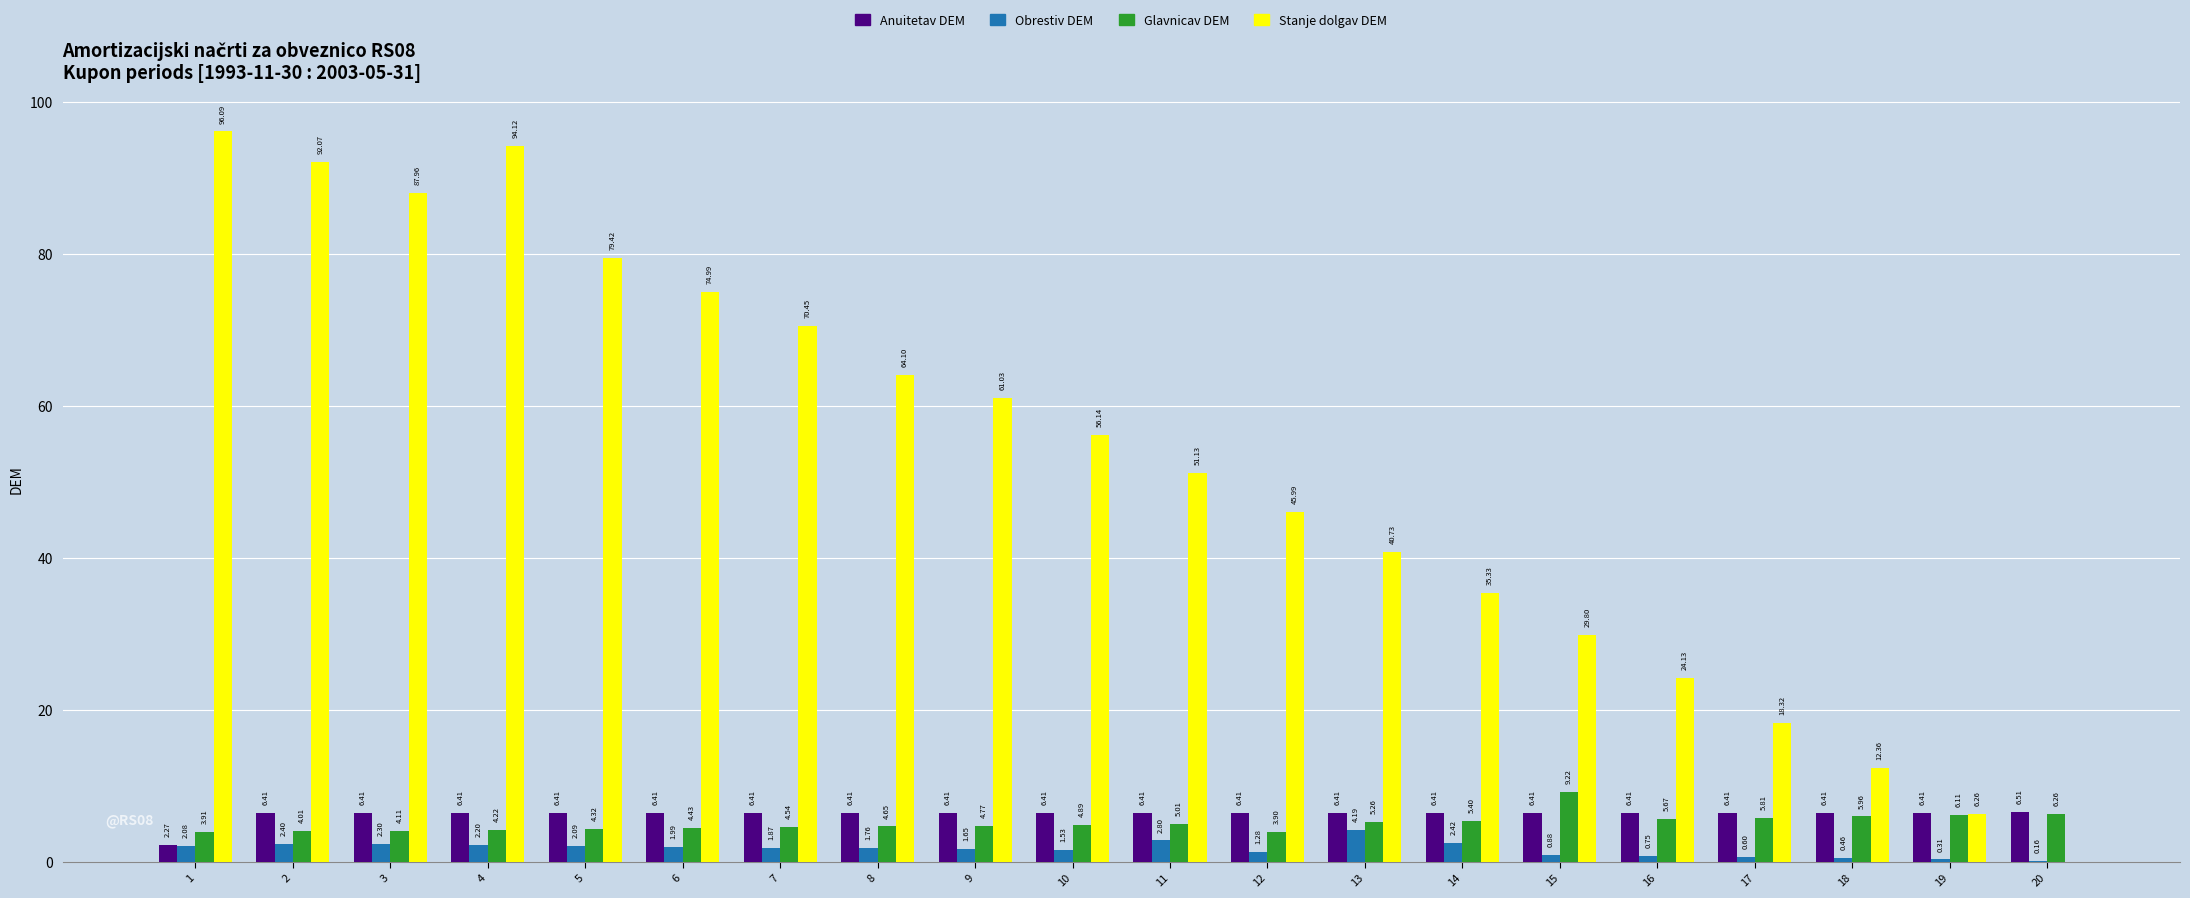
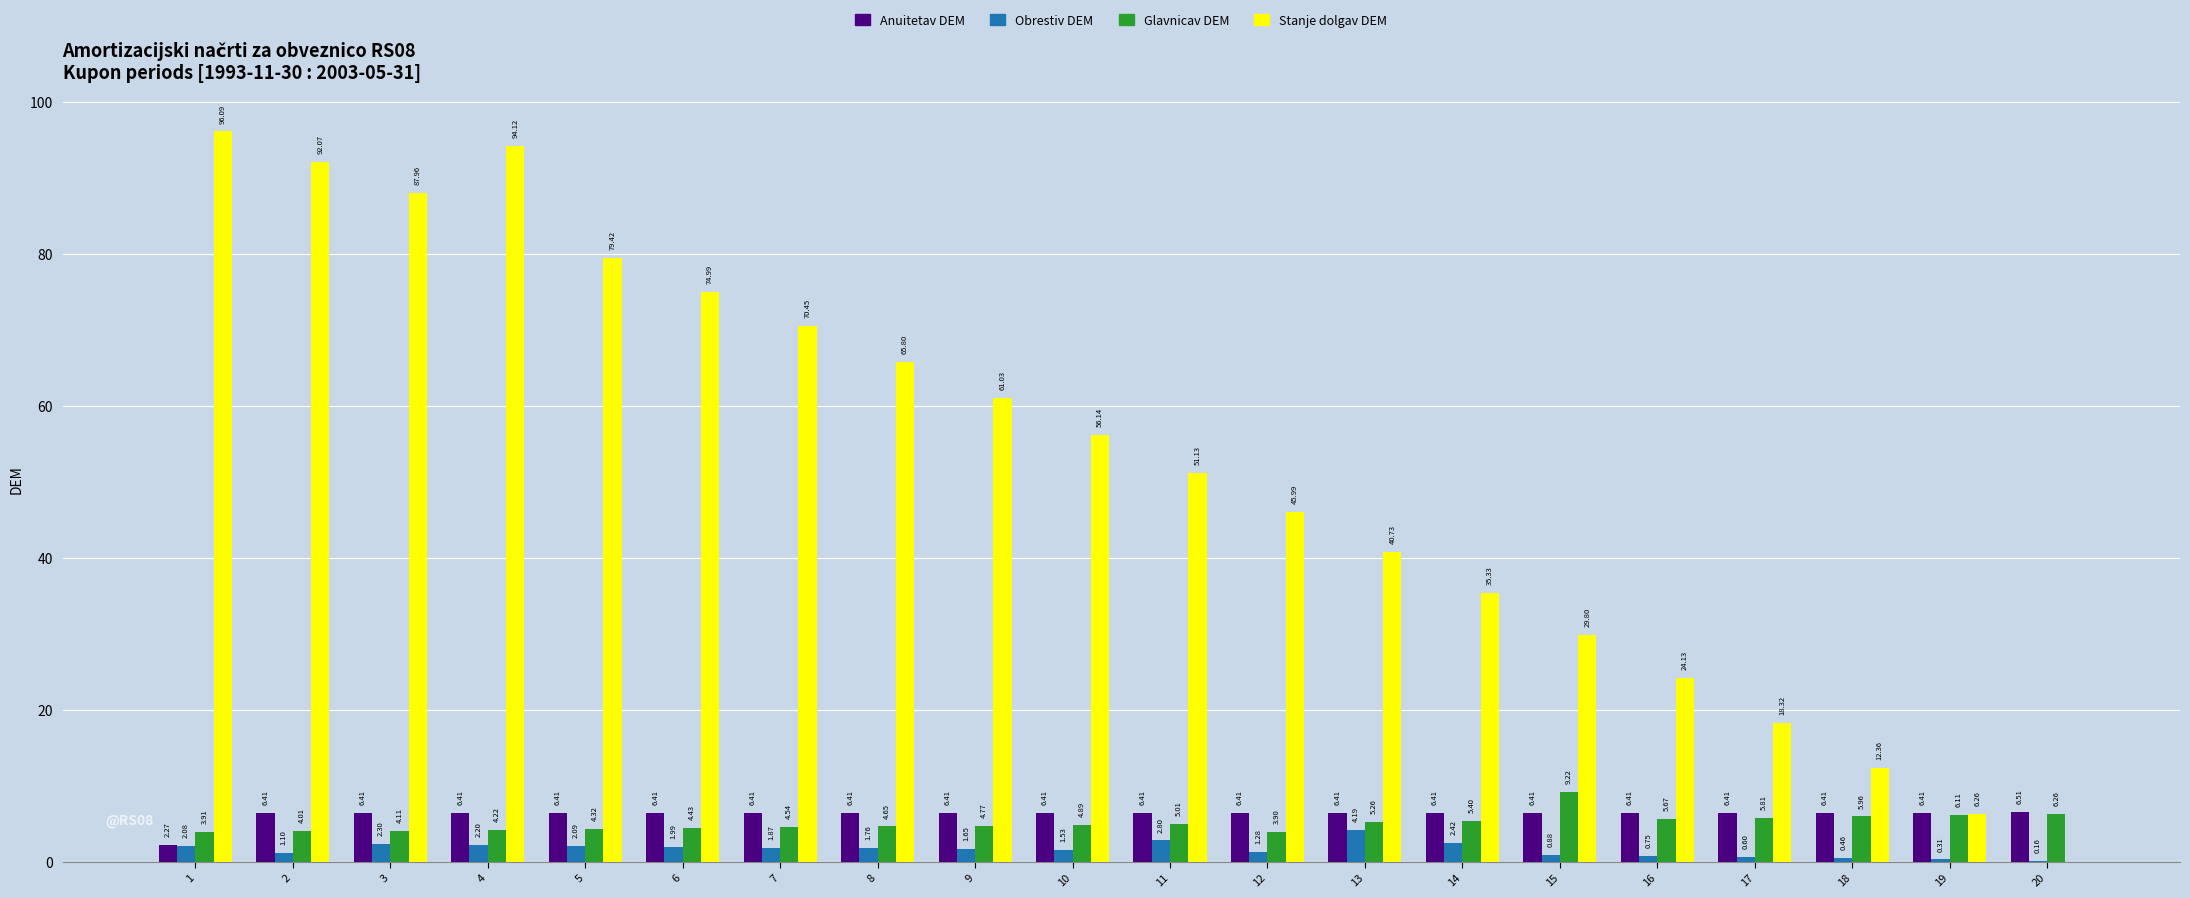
Obrestiv DEM, 2: 2.40 -> 1.10
Stanje dolgav DEM, 8: 64.10 -> 65.80
